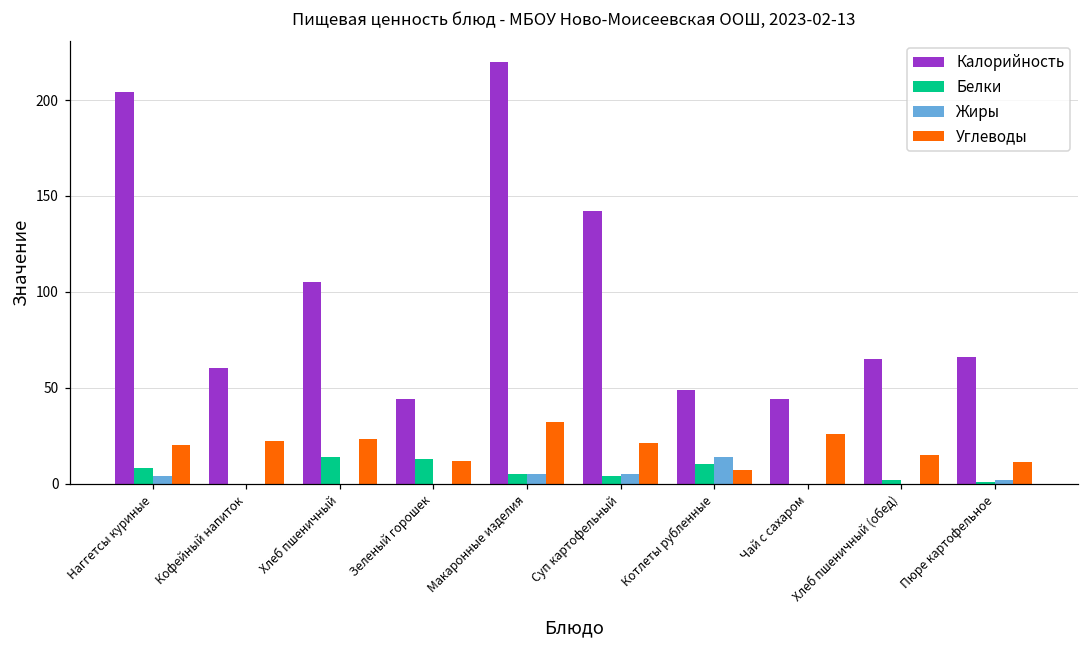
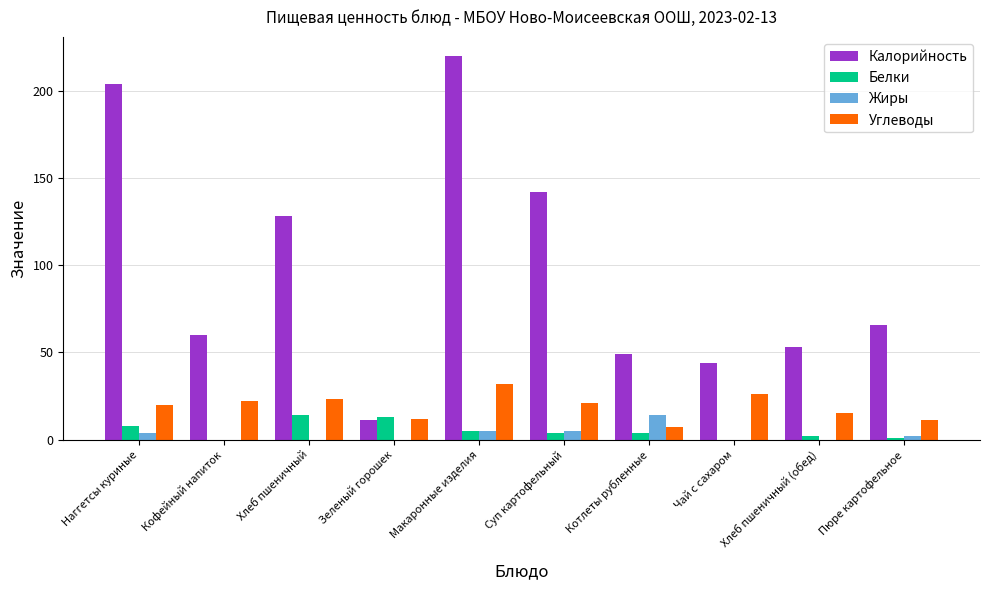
Калорийность, Хлеб пшеничный: 105 -> 128
Калорийность, Зеленый горошек: 44 -> 11
Белки, Котлеты рубленные: 10 -> 4
Калорийность, Хлеб пшеничный (обед): 65 -> 53
